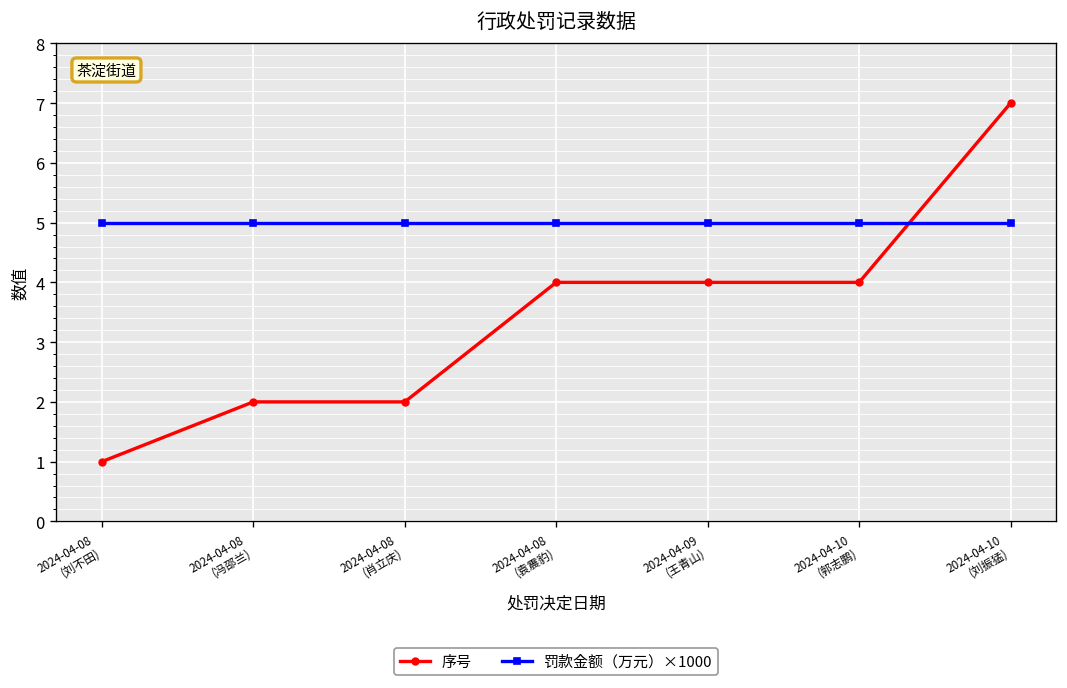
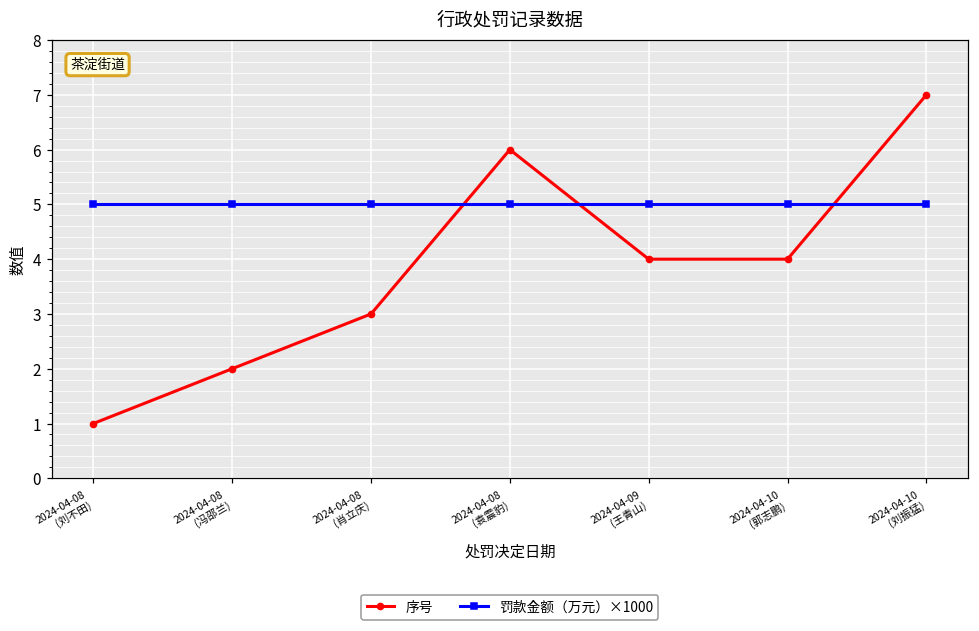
序号, 2024-04-08 (肖立庆): 2 -> 3
序号, 2024-04-08 (袁震豹): 4 -> 6
